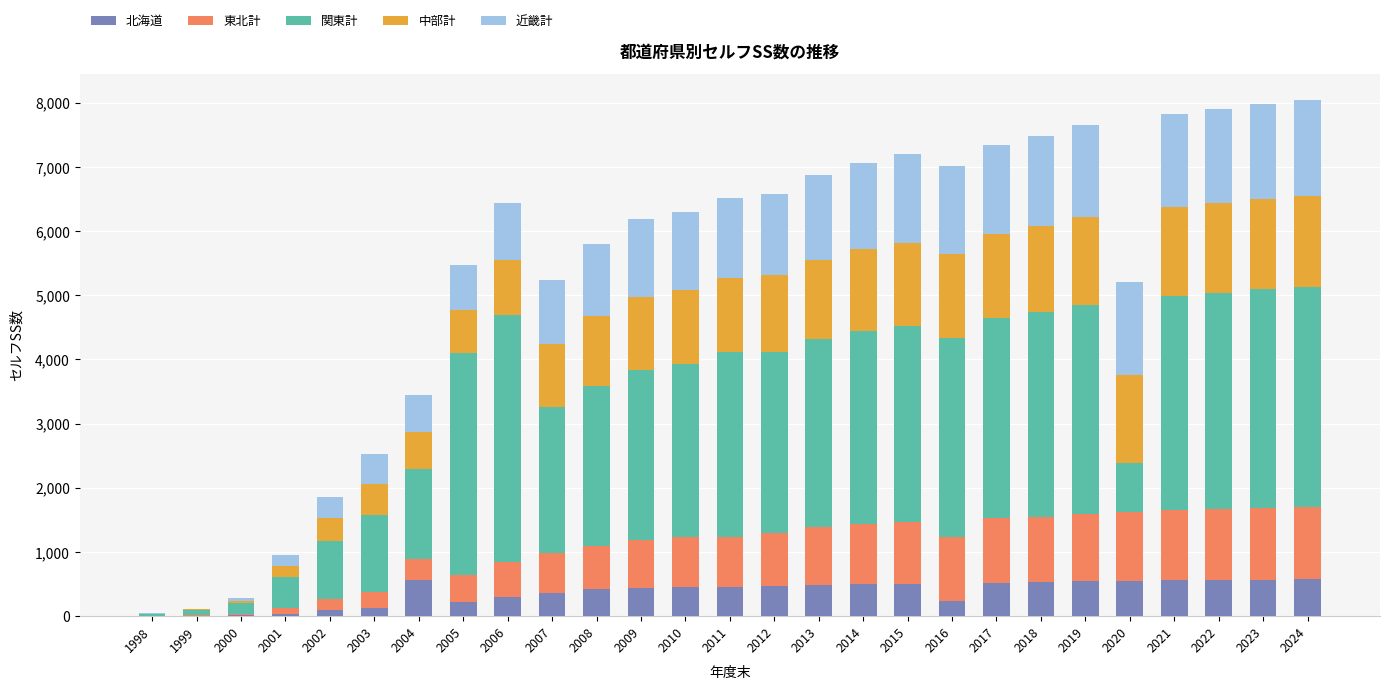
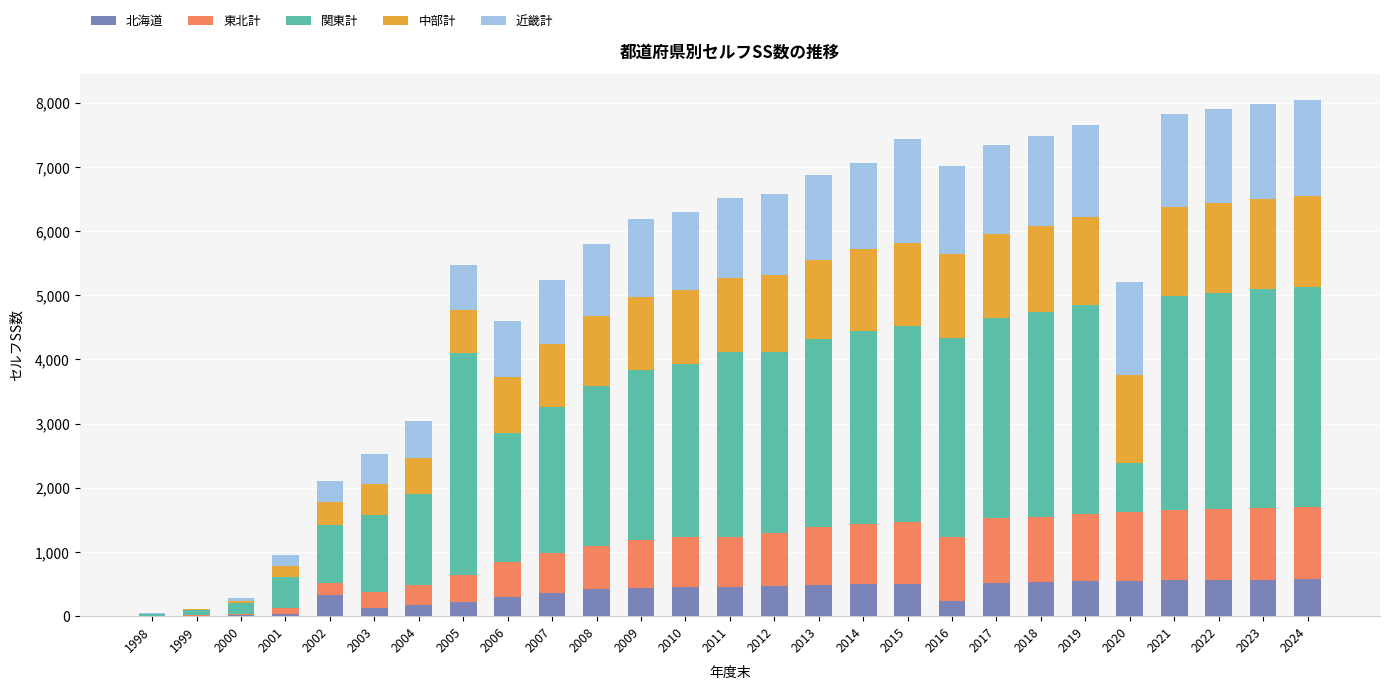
北海道, 2002: 100 -> 300
北海道, 2004: 600 -> 200
関東計, 2006: 3,800 -> 2,000
近畿計, 2015: 1,400 -> 1,600
